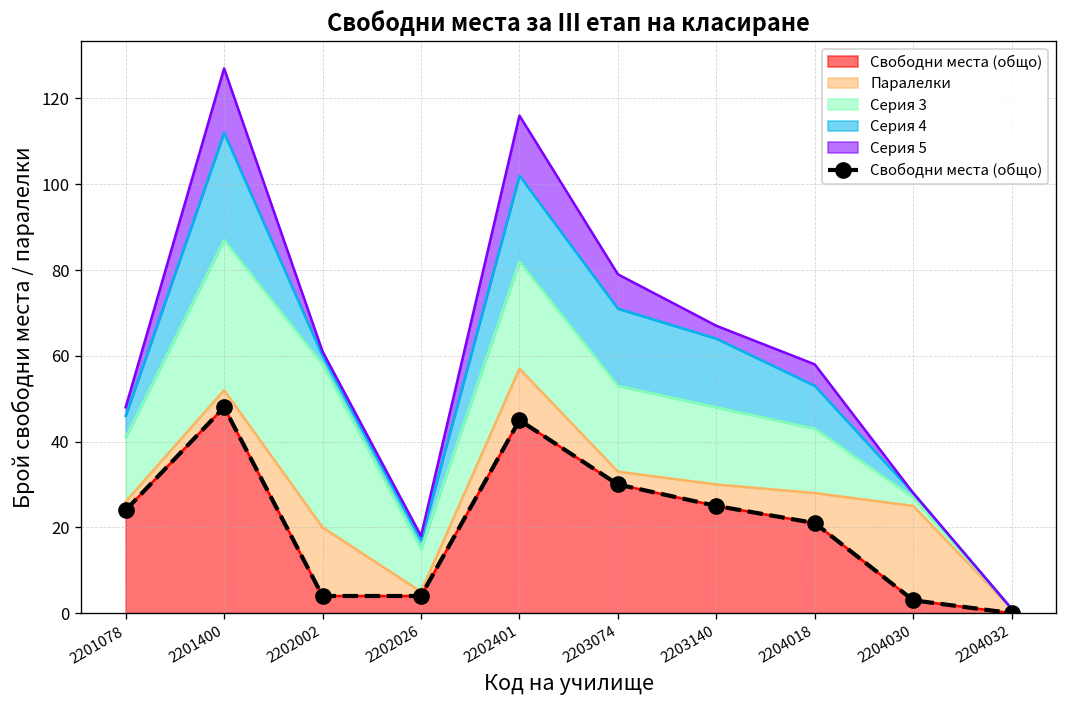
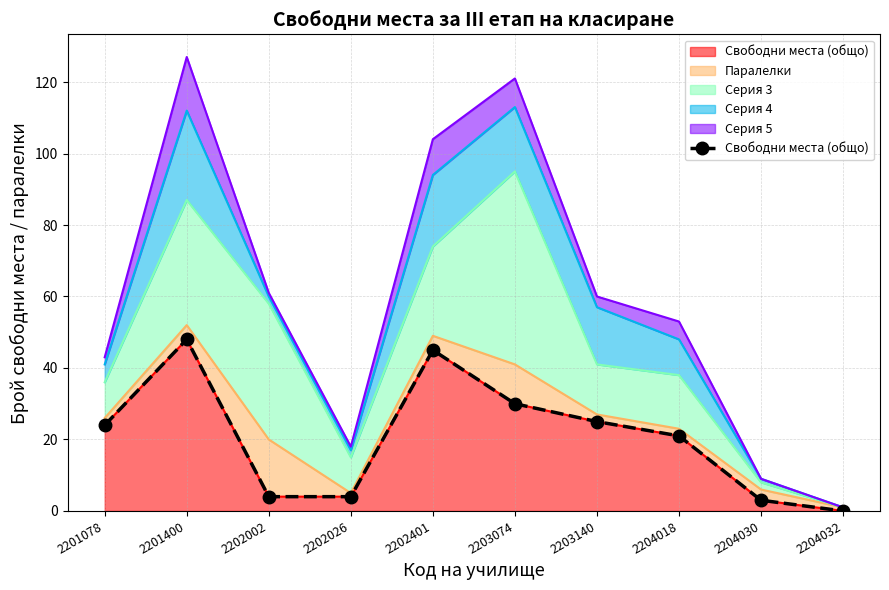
Серия 3, 2201078: 15 -> 10
Паралелки, 2202401: 12 -> 4
Серия 5, 2202401: 14 -> 10
Паралелки, 2203074: 3 -> 11
Серия 3, 2203074: 20 -> 54
Паралелки, 2203140: 5 -> 2
Серия 3, 2203140: 18 -> 14
Паралелки, 2204018: 7 -> 2
Паралелки, 2204030: 22 -> 3
